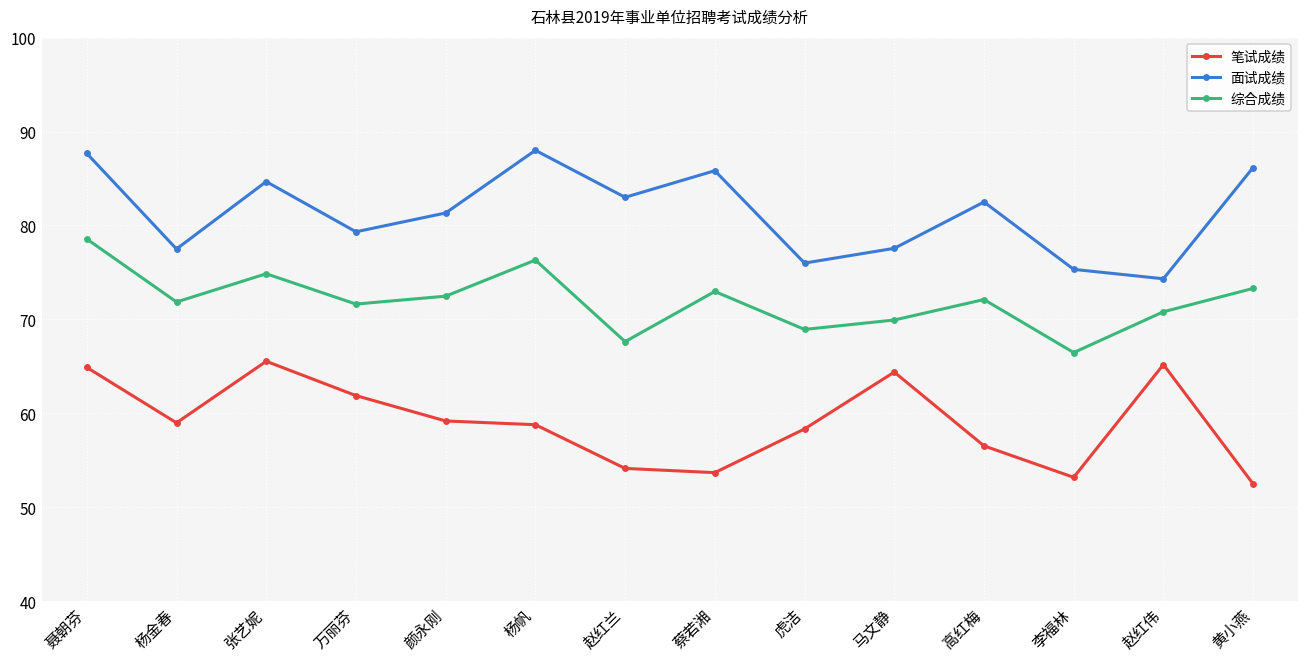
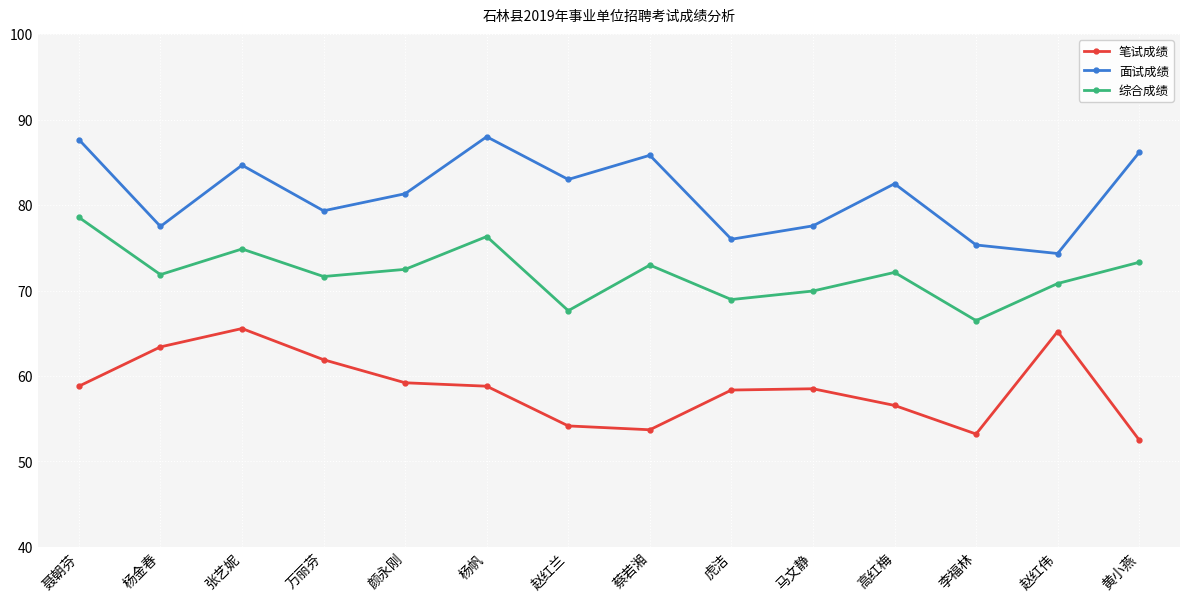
笔试成绩, 聂朝芬: 65 -> 59
笔试成绩, 杨金春: 59 -> 63
笔试成绩, 马文静: 64 -> 59
